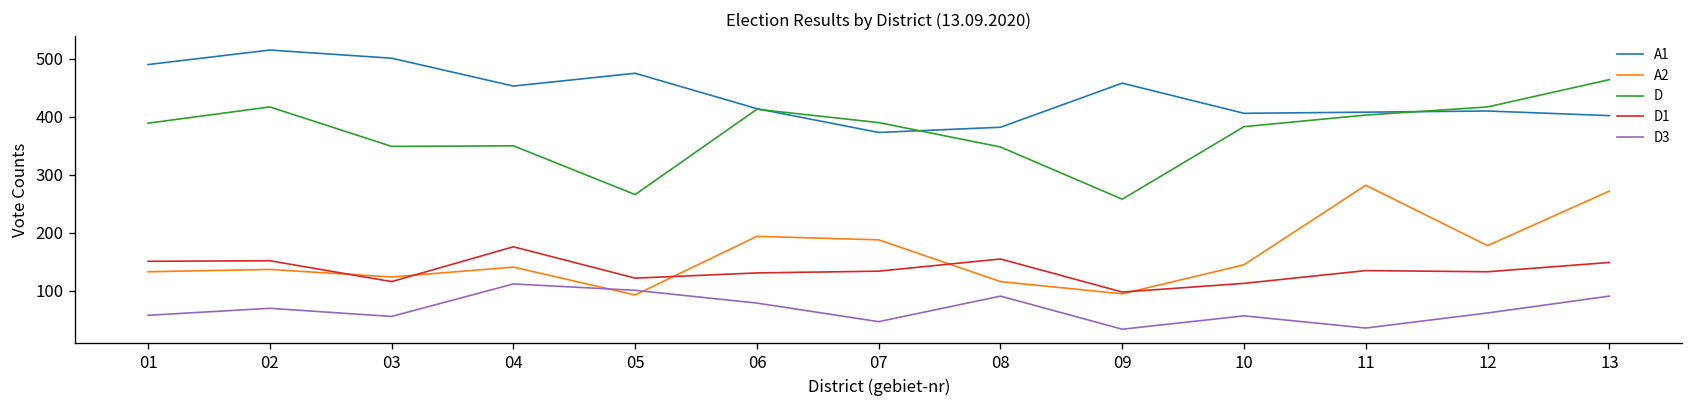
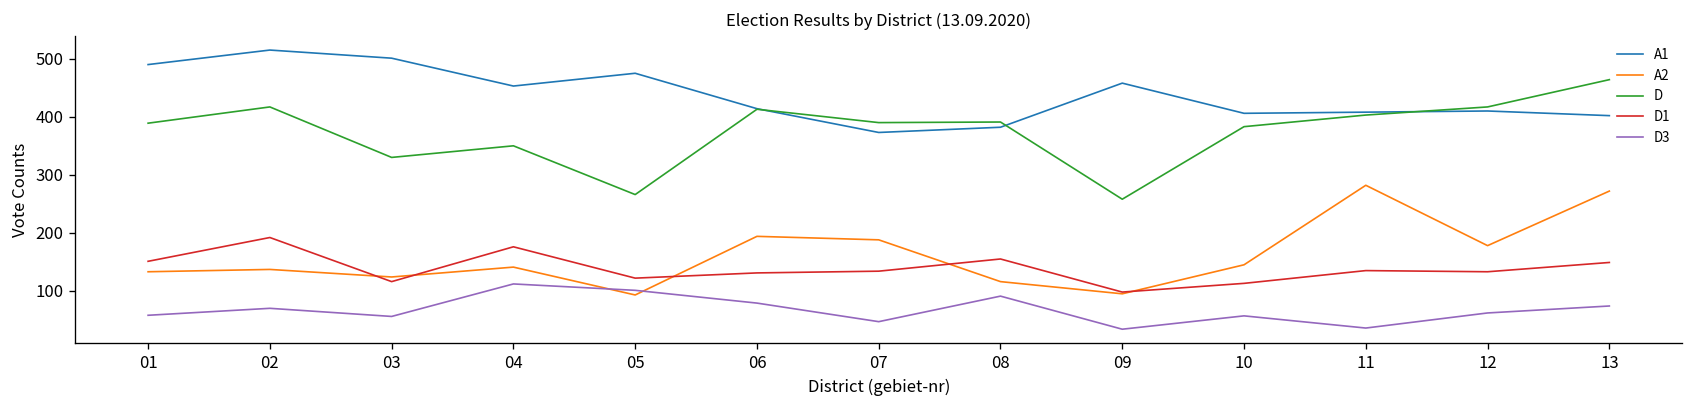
D1, 02: 150 -> 190
D, 03: 350 -> 330
D, 08: 350 -> 390
D3, 13: 90 -> 70
